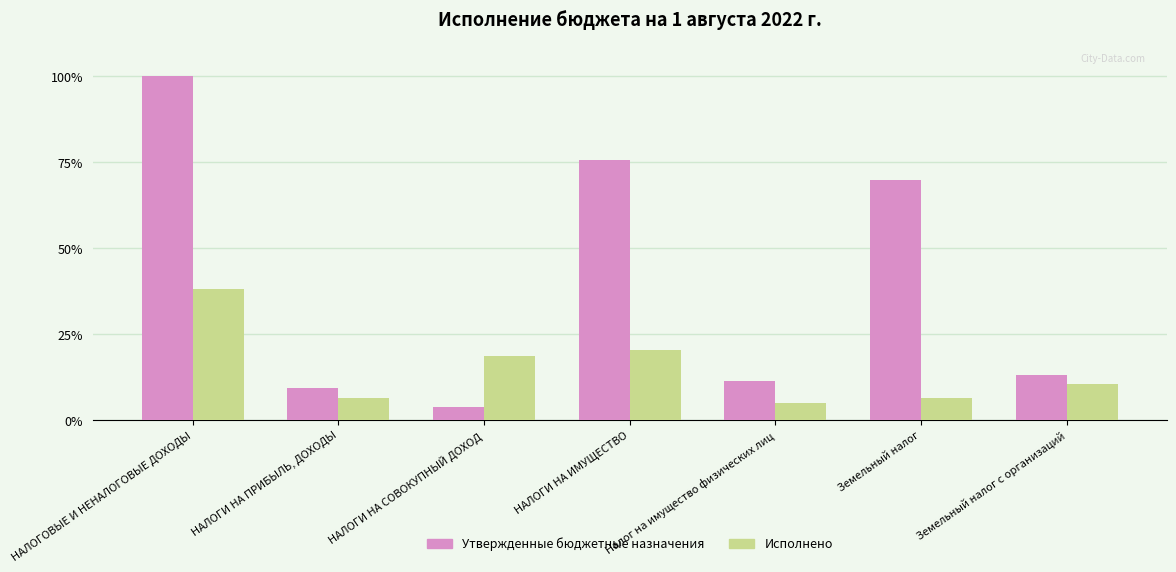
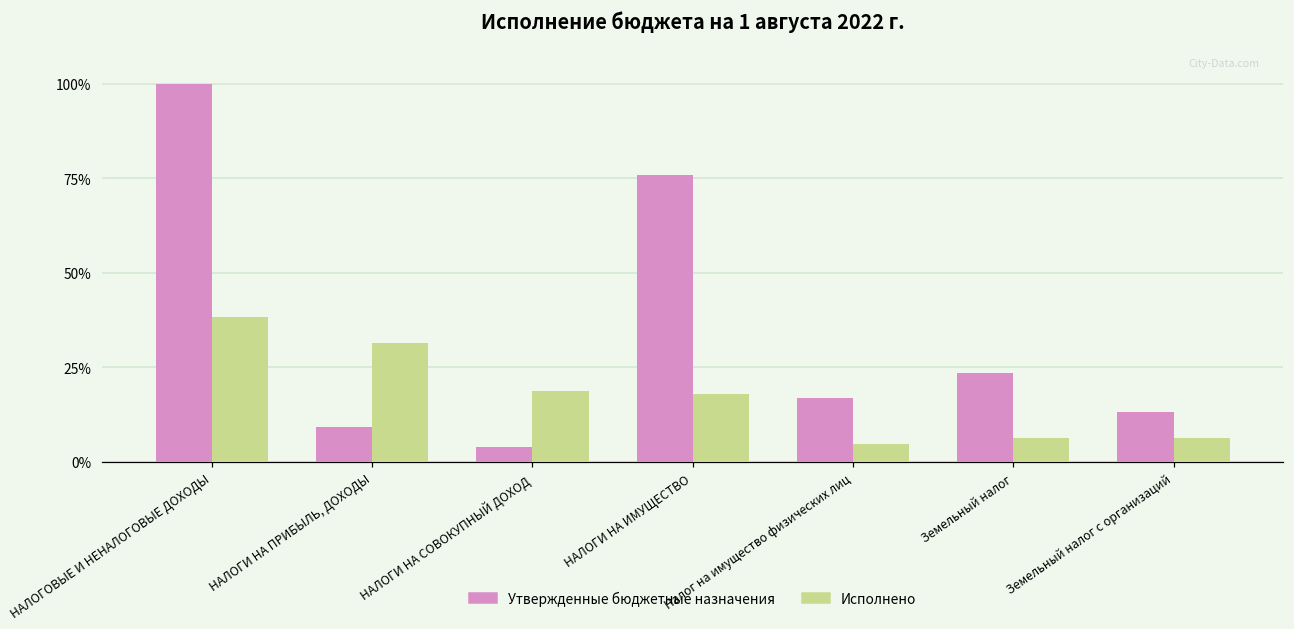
Исполнено, НАЛОГИ НА ПРИБЫЛЬ, ДОХОДЫ: 6% -> 31%
Исполнено, НАЛОГИ НА ИМУЩЕСТВО: 20% -> 18%
Утвержденные бюджетные назначения, Налог на имущество физических лиц: 11% -> 17%
Утвержденные бюджетные назначения, Земельный налог: 70% -> 24%
Исполнено, Земельный налог с организаций: 11% -> 6%
